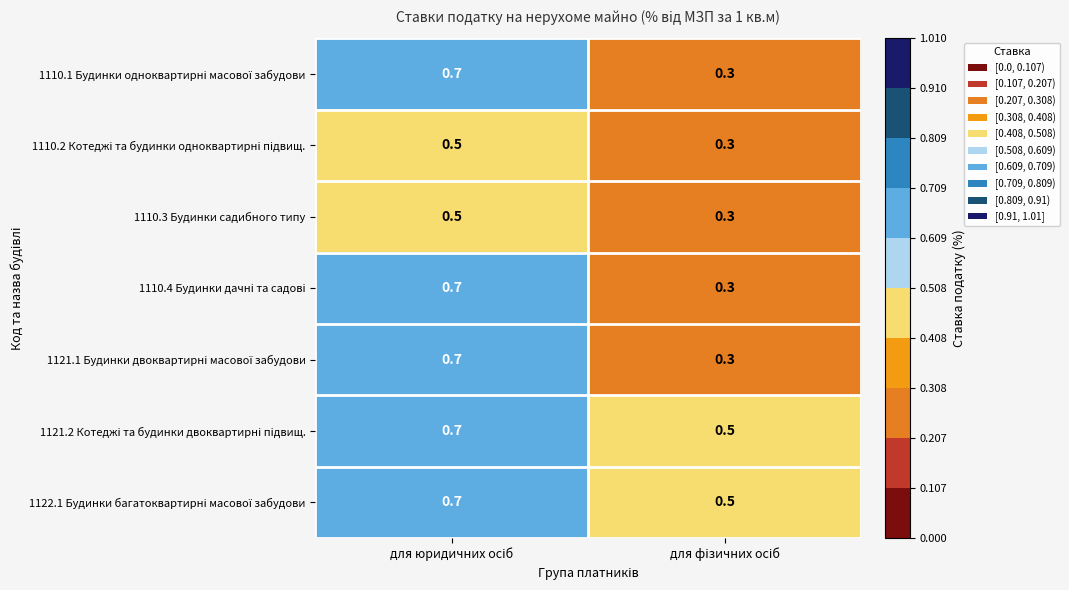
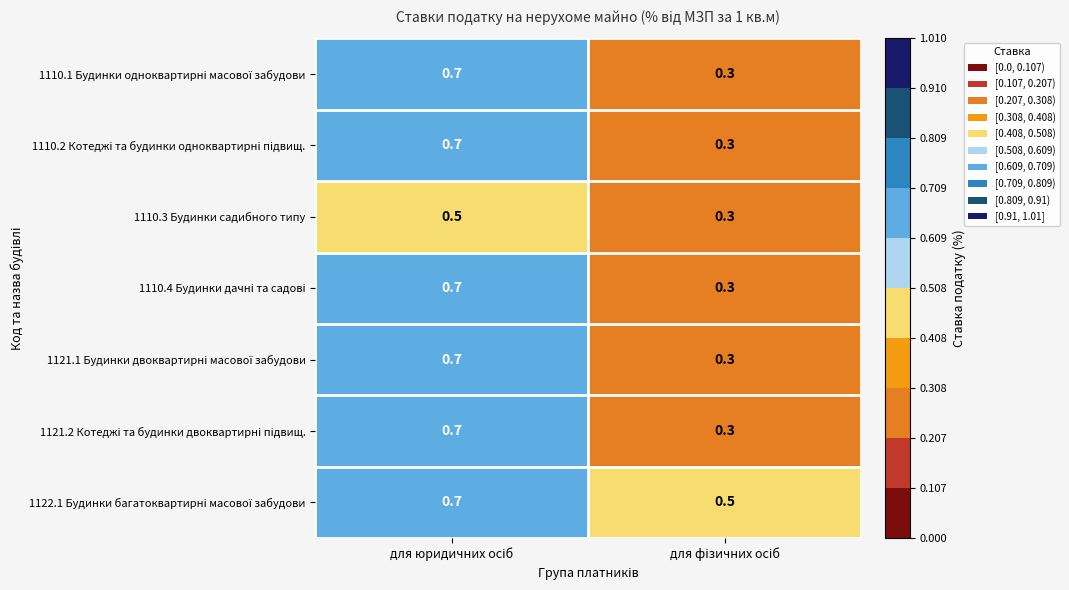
1110.2 Котеджі та будинки одноквартирні підвищ., для юридичних осіб: 0.5 -> 0.7
1121.2 Котеджі та будинки двоквартирні підвищ., для фізичних осіб: 0.5 -> 0.3
